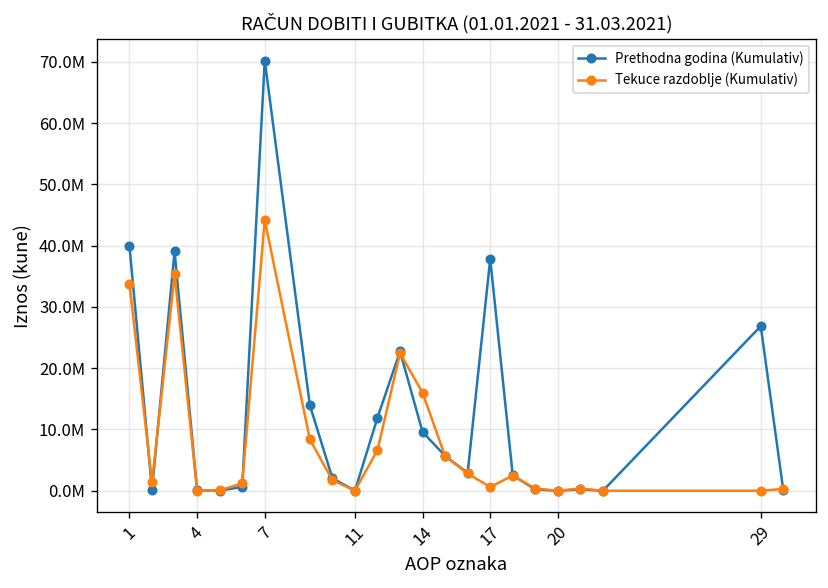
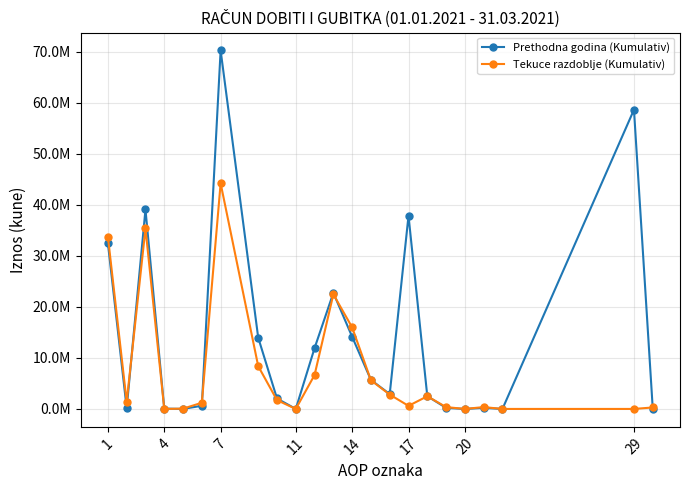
Prethodna godina (Kumulativ), 1: 40000000 -> 32000000
Prethodna godina (Kumulativ), 14: 10000000 -> 14000000
Prethodna godina (Kumulativ), 29: 27000000 -> 59000000
